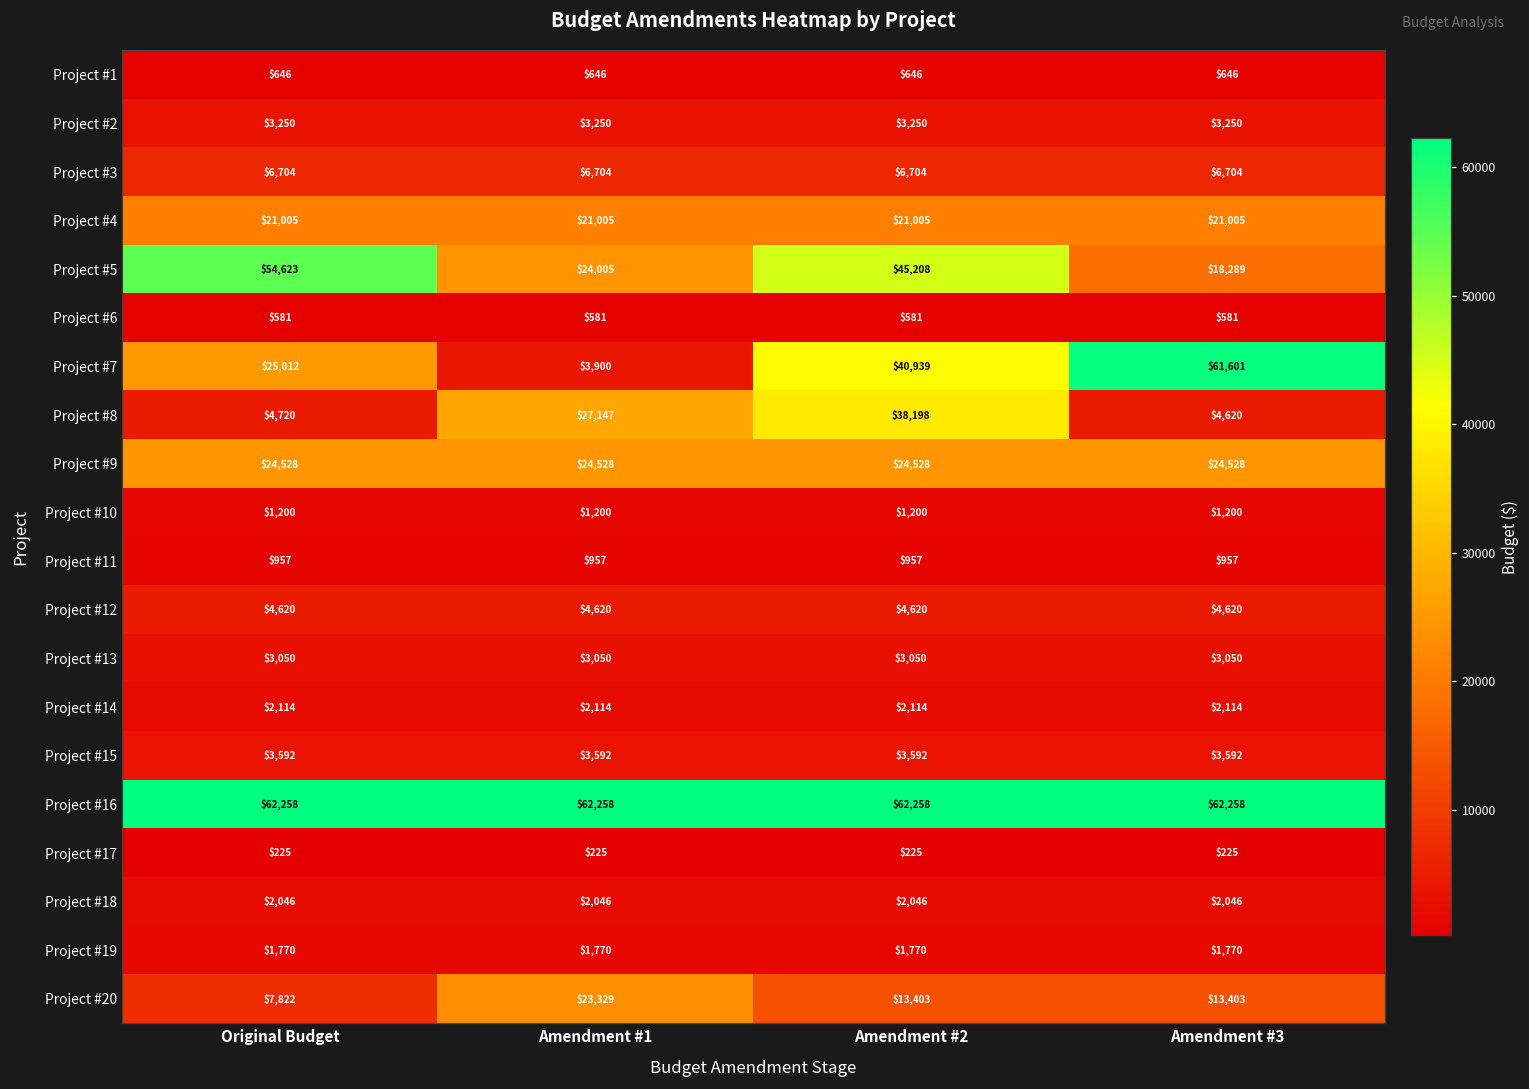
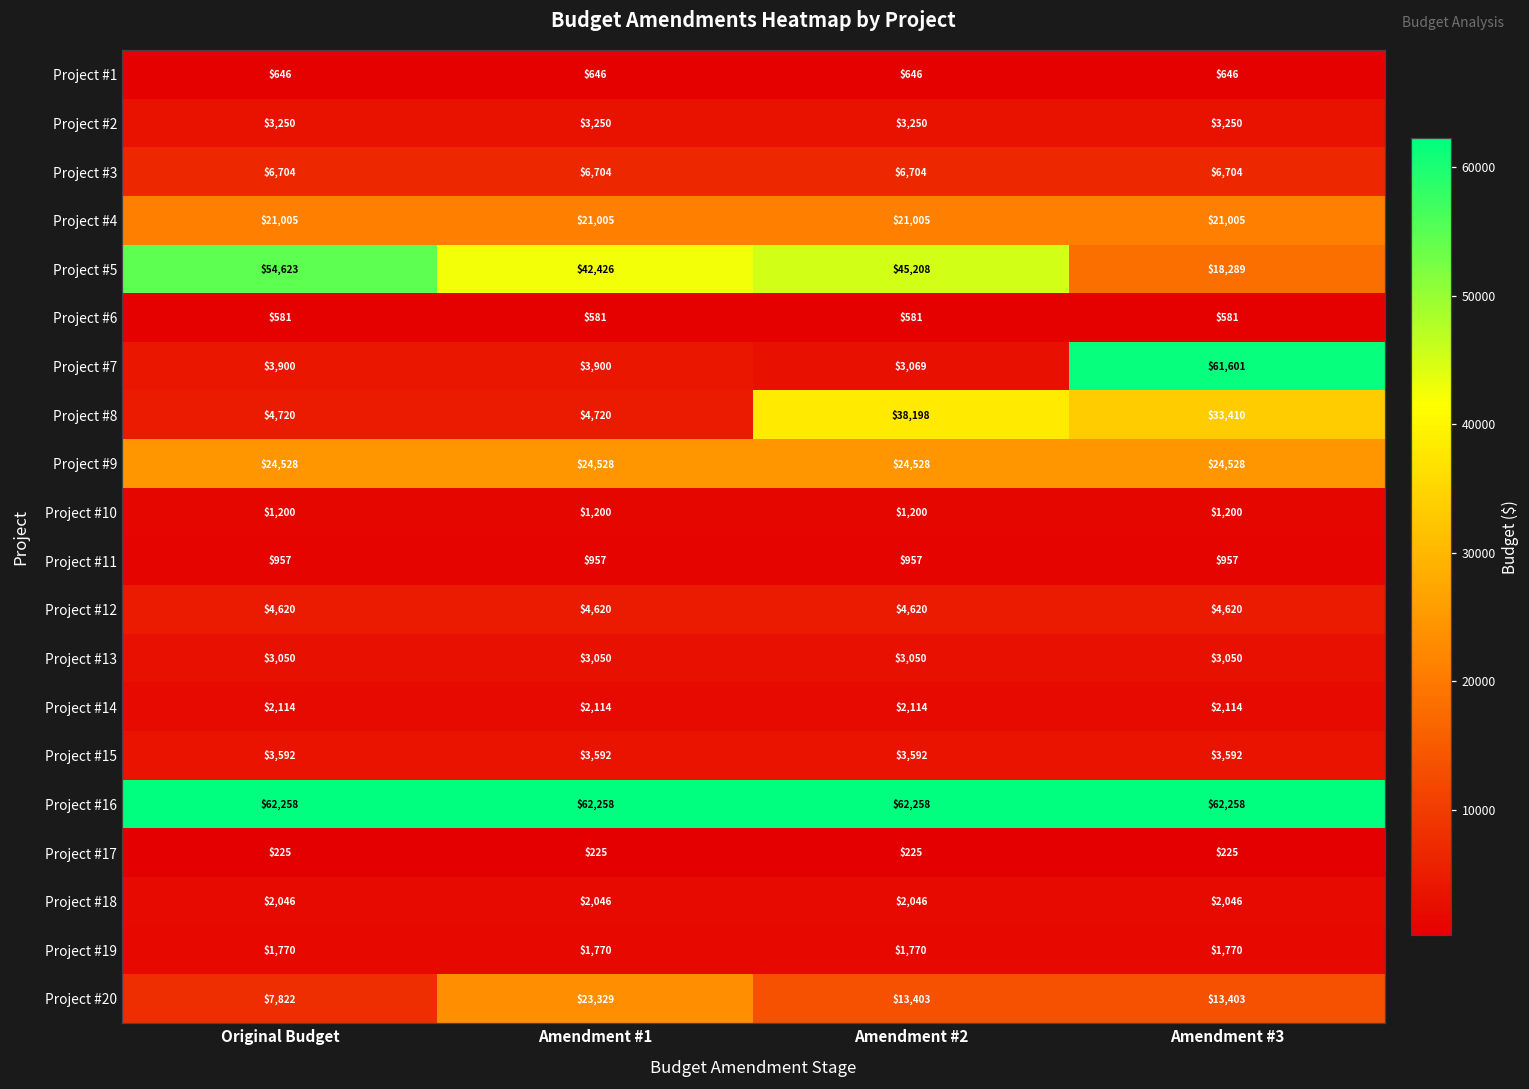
Project #5, Amendment #1: $24,005 -> $42,426
Project #7, Original Budget: $25,012 -> $3,900
Project #7, Amendment #2: $40,939 -> $3,069
Project #8, Amendment #1: $27,147 -> $4,720
Project #8, Amendment #3: $4,620 -> $33,410
